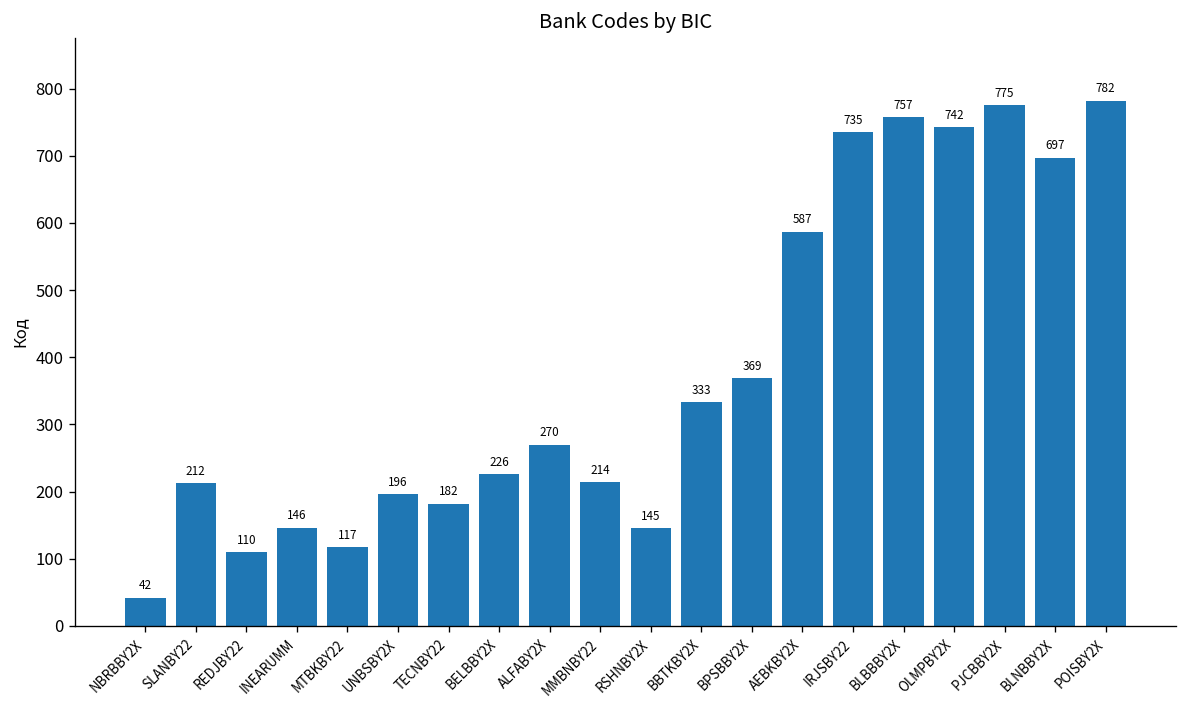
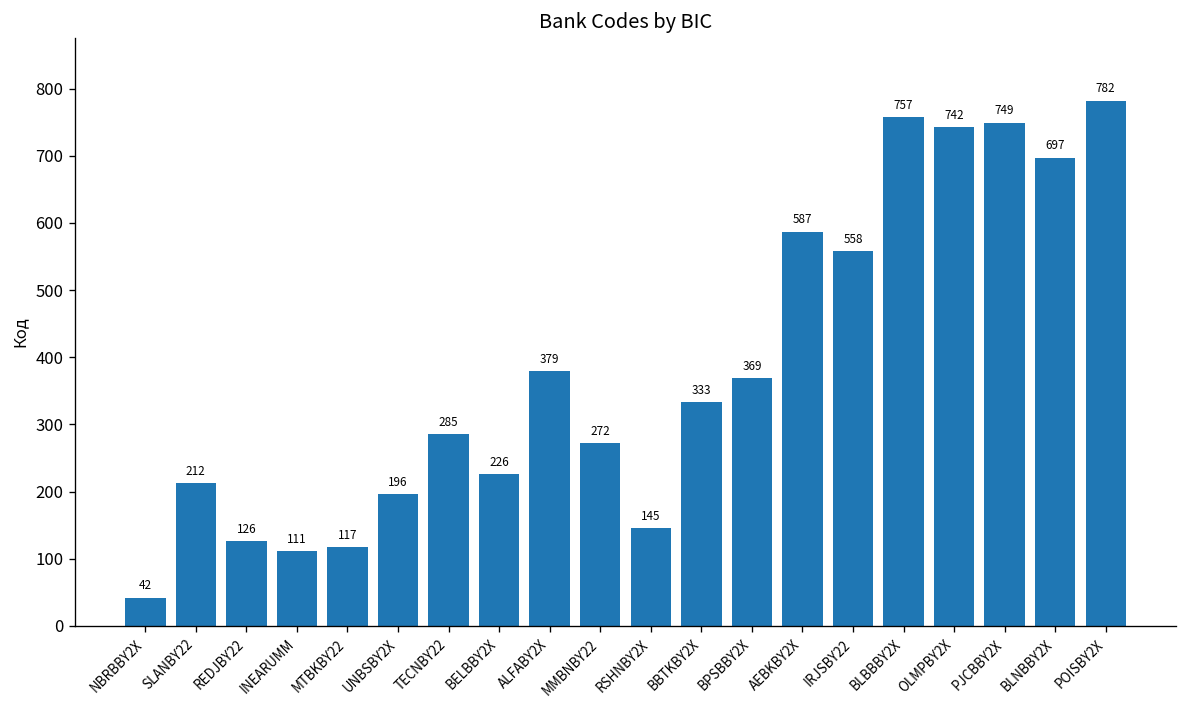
REDJBY22: 110 -> 126
INEARUMM: 146 -> 111
TECNBY22: 182 -> 285
ALFABY2X: 270 -> 379
MMBNBY22: 214 -> 272
IRJSBY22: 735 -> 558
PJCBBY2X: 775 -> 749
